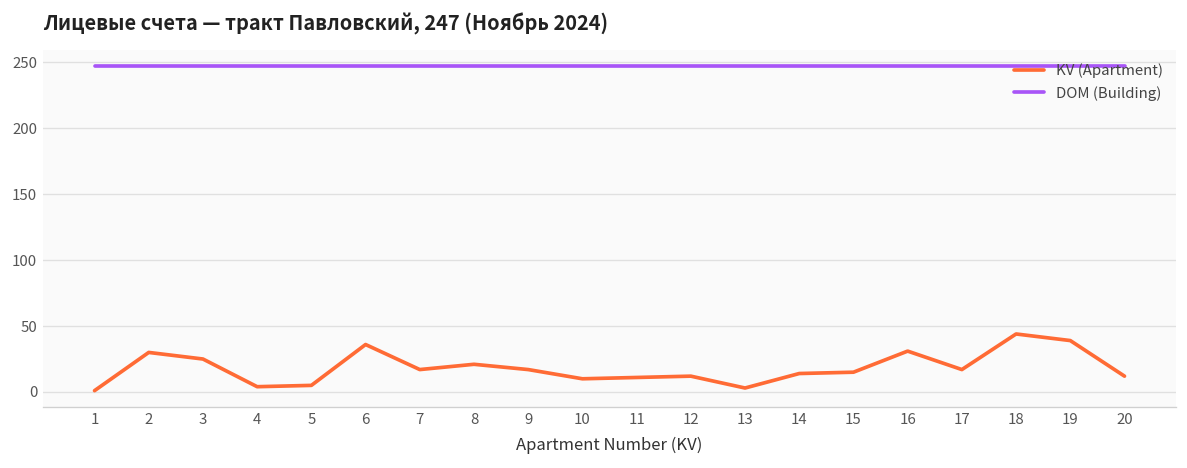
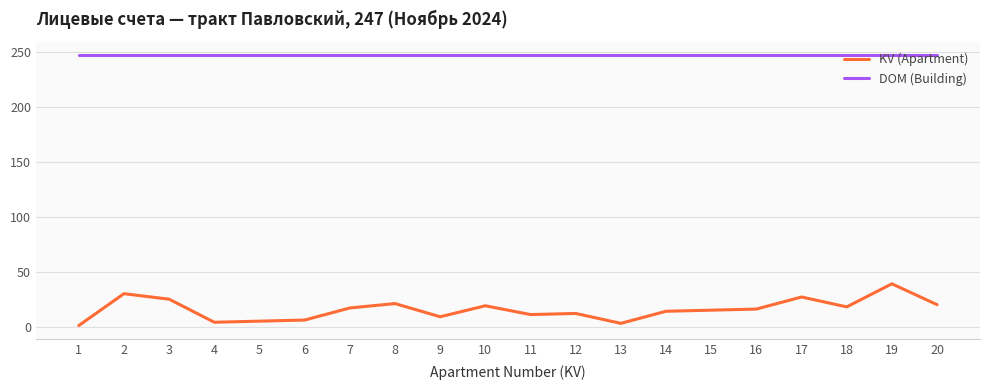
KV (Apartment), 6: 36 -> 6
KV (Apartment), 9: 17 -> 9
KV (Apartment), 10: 10 -> 19
KV (Apartment), 16: 31 -> 16
KV (Apartment), 17: 17 -> 27
KV (Apartment), 18: 44 -> 18
KV (Apartment), 20: 12 -> 20
